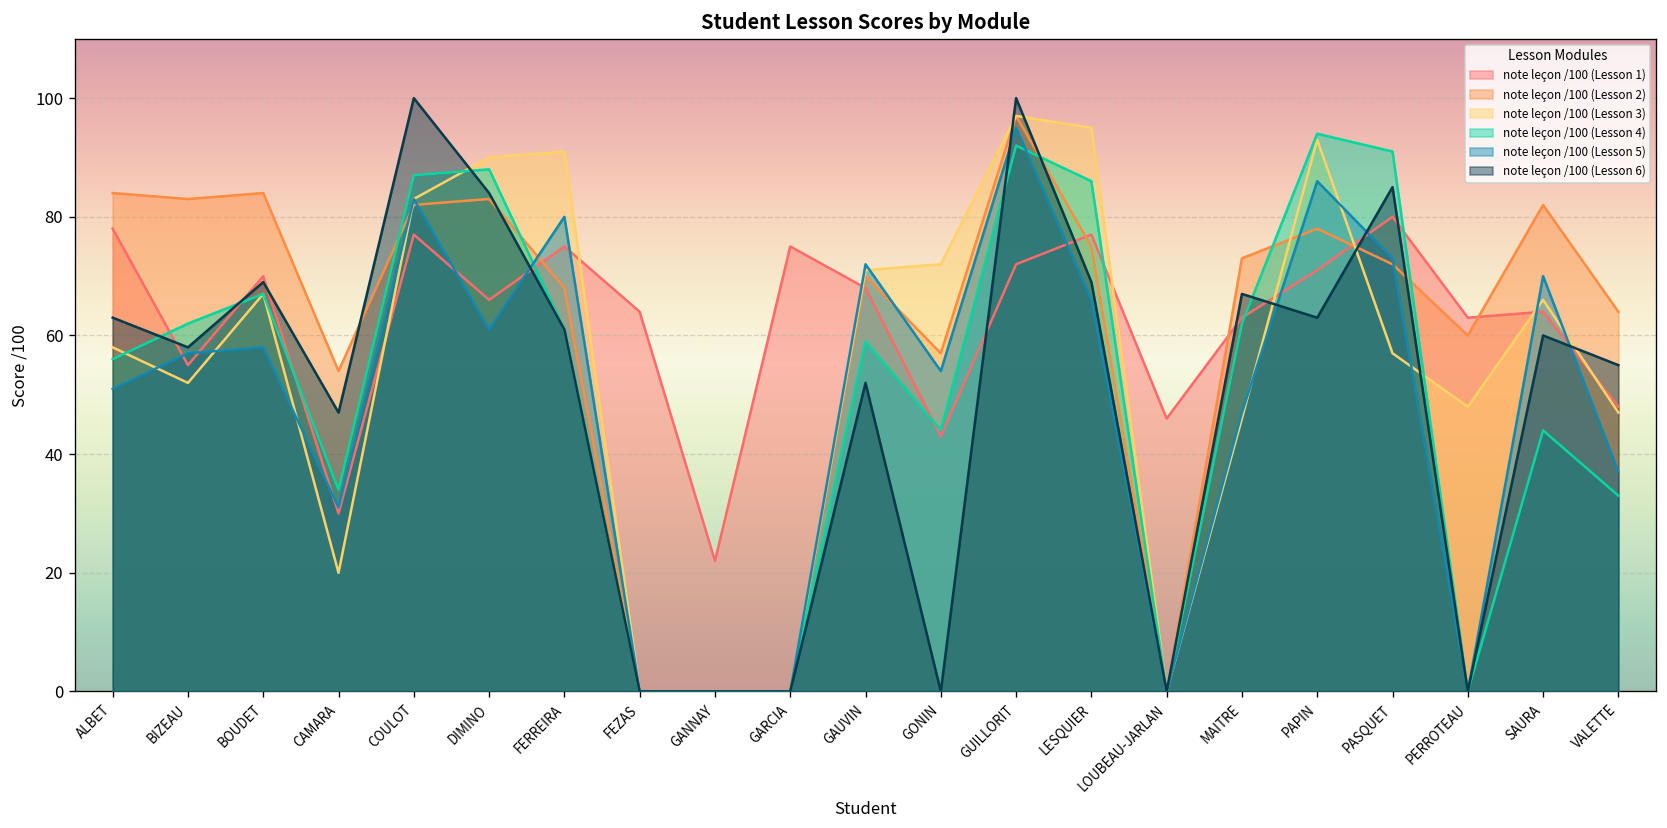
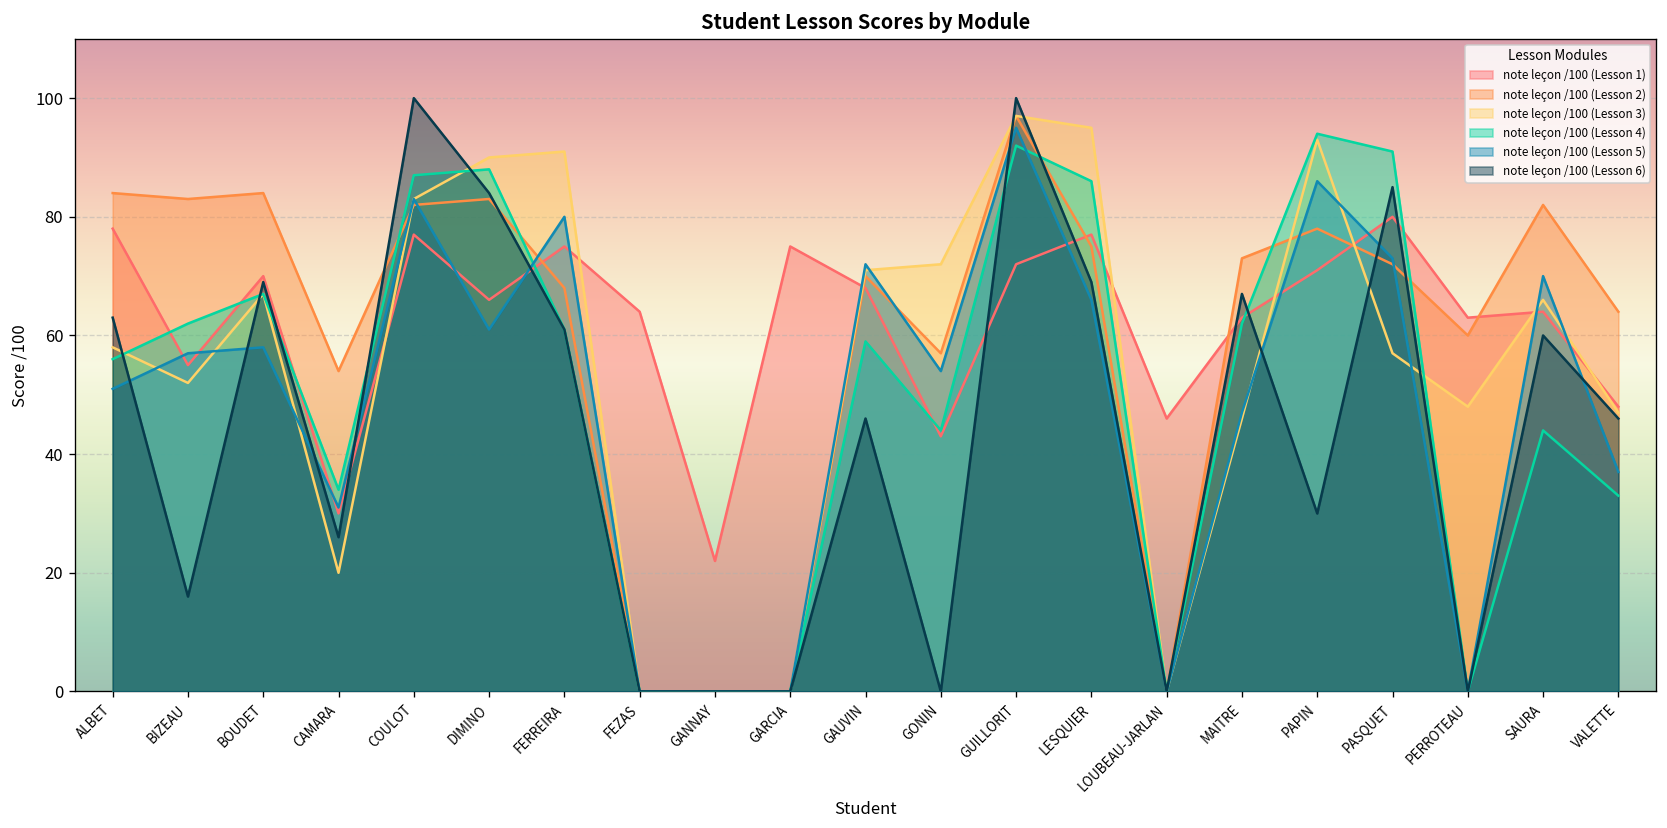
note leçon /100 (Lesson 6), BIZEAU: 58 -> 16
note leçon /100 (Lesson 6), CAMARA: 47 -> 26
note leçon /100 (Lesson 6), GAUVIN: 52 -> 46
note leçon /100 (Lesson 6), PAPIN: 63 -> 30
note leçon /100 (Lesson 6), VALETTE: 55 -> 46
